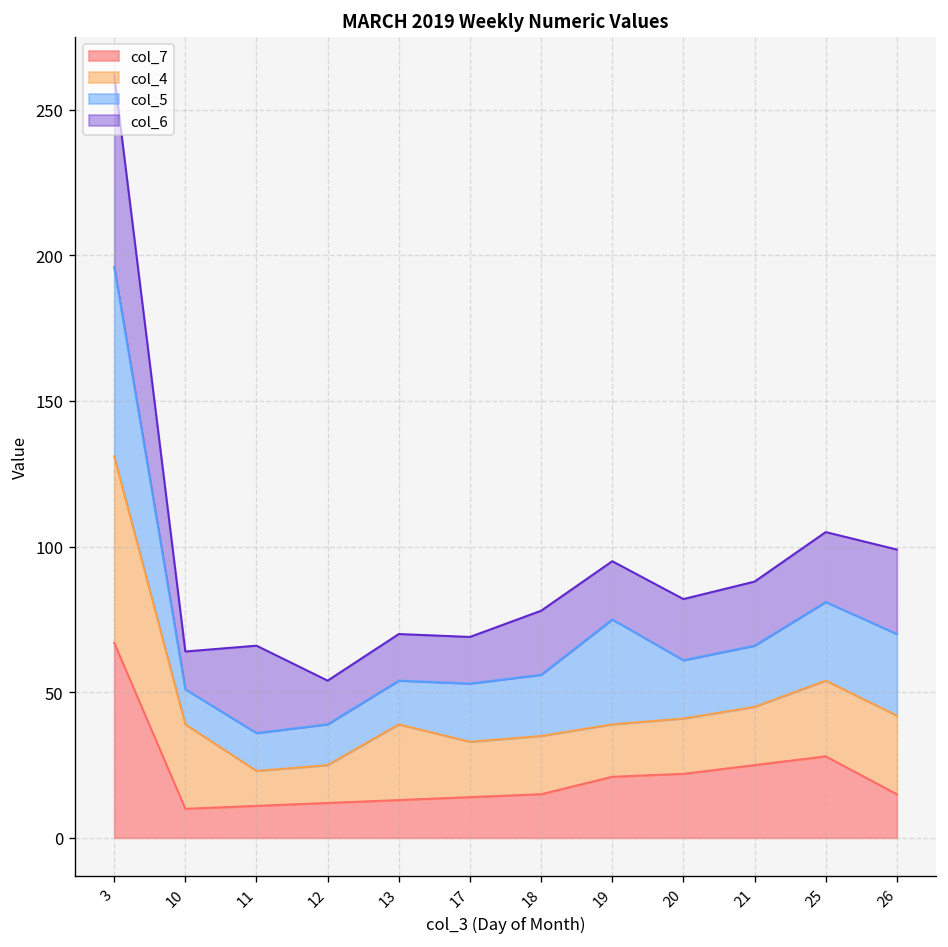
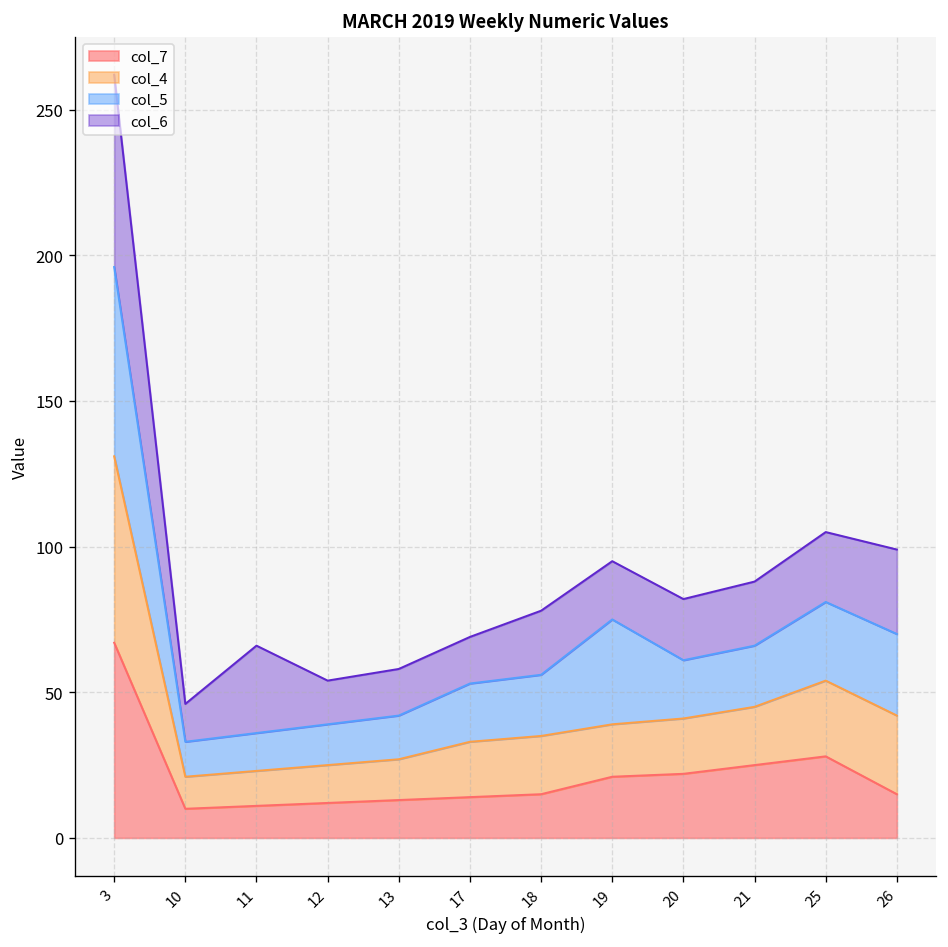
col_4, 10: 29 -> 11
col_4, 13: 26 -> 14
